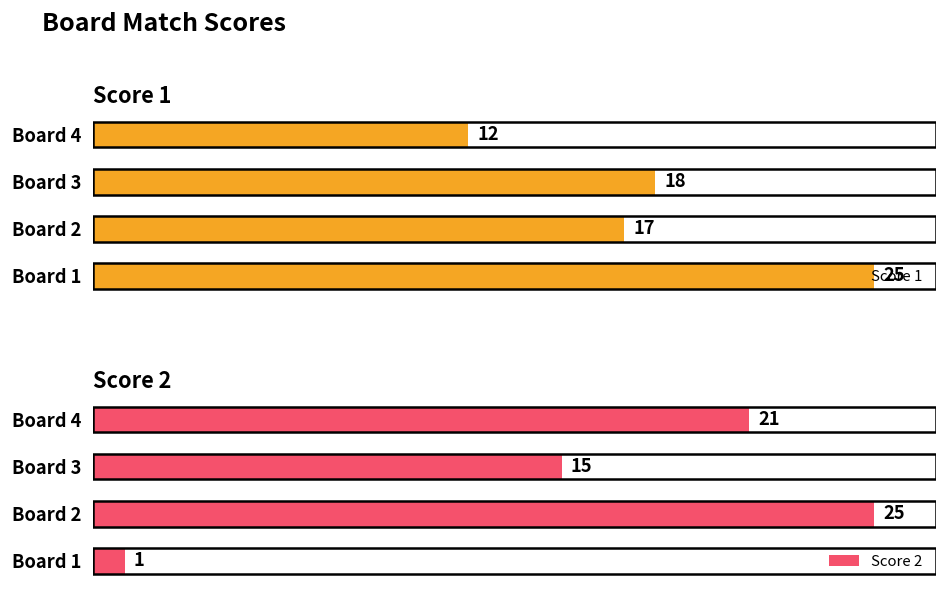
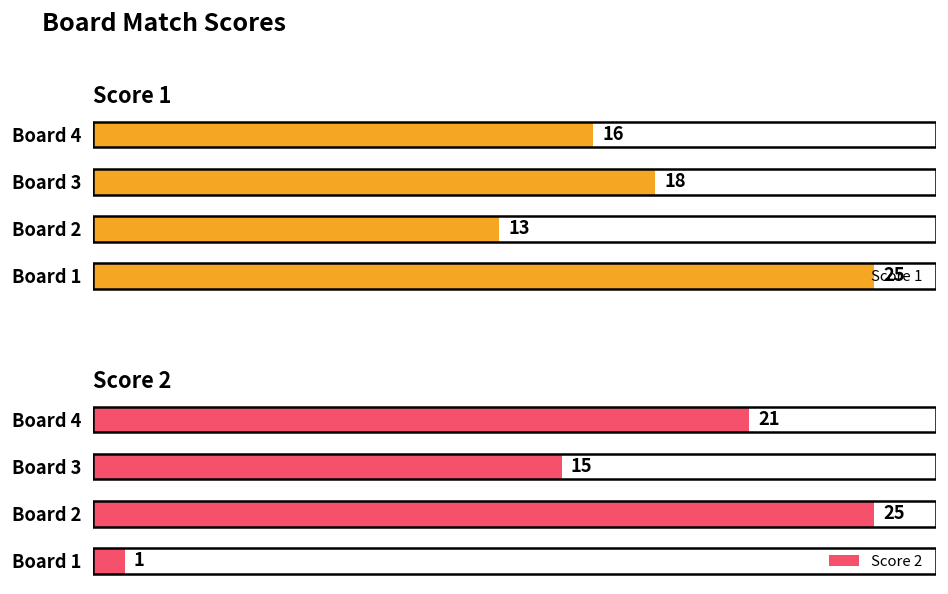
Score 1, Board 4: 12 -> 16
Score 1, Board 2: 17 -> 13
